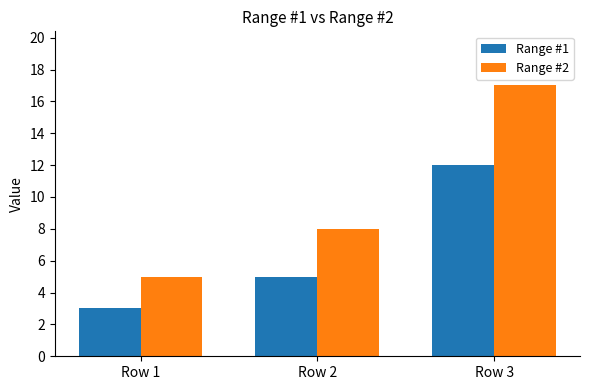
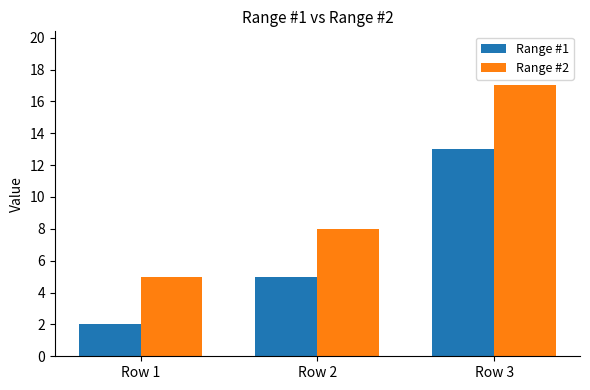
Range #1, Row 1: 3 -> 2
Range #1, Row 3: 12 -> 13
